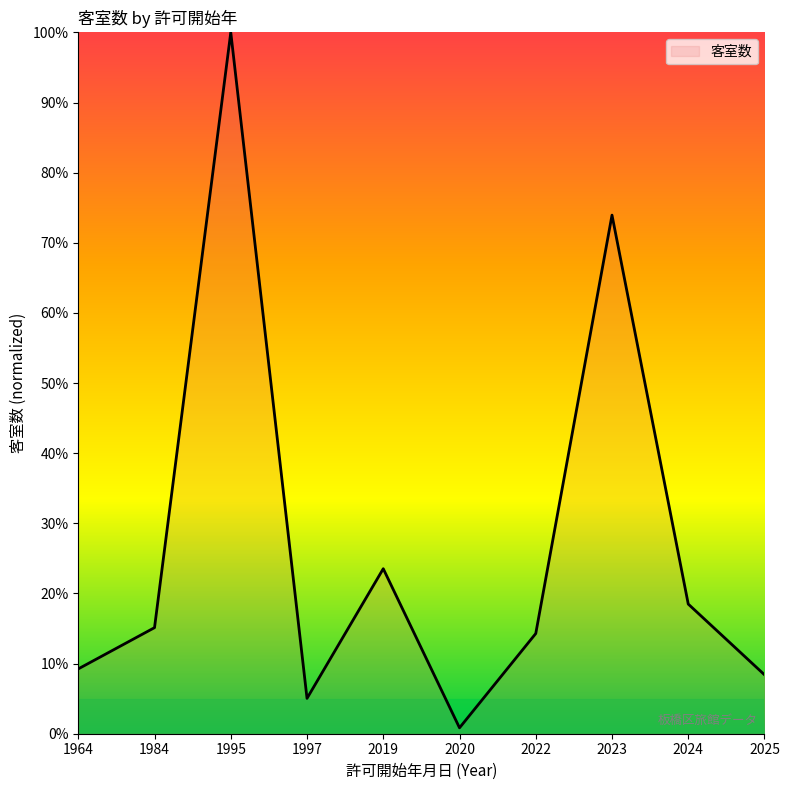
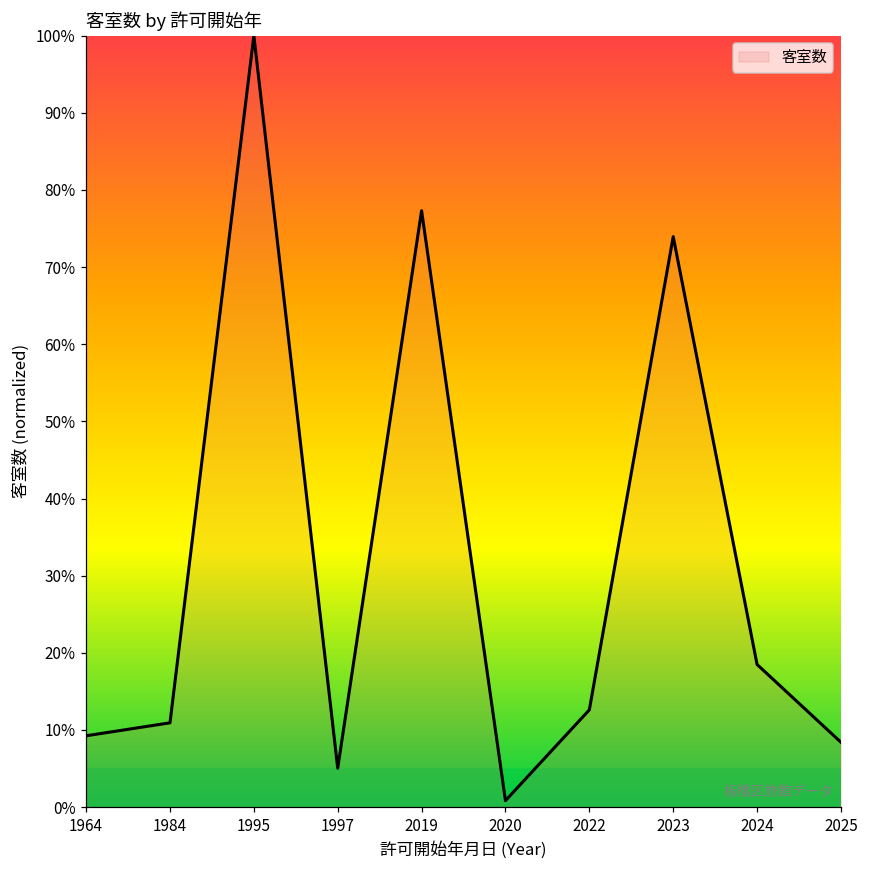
1984: 15% -> 11%
2019: 24% -> 77%
2022: 14% -> 13%
